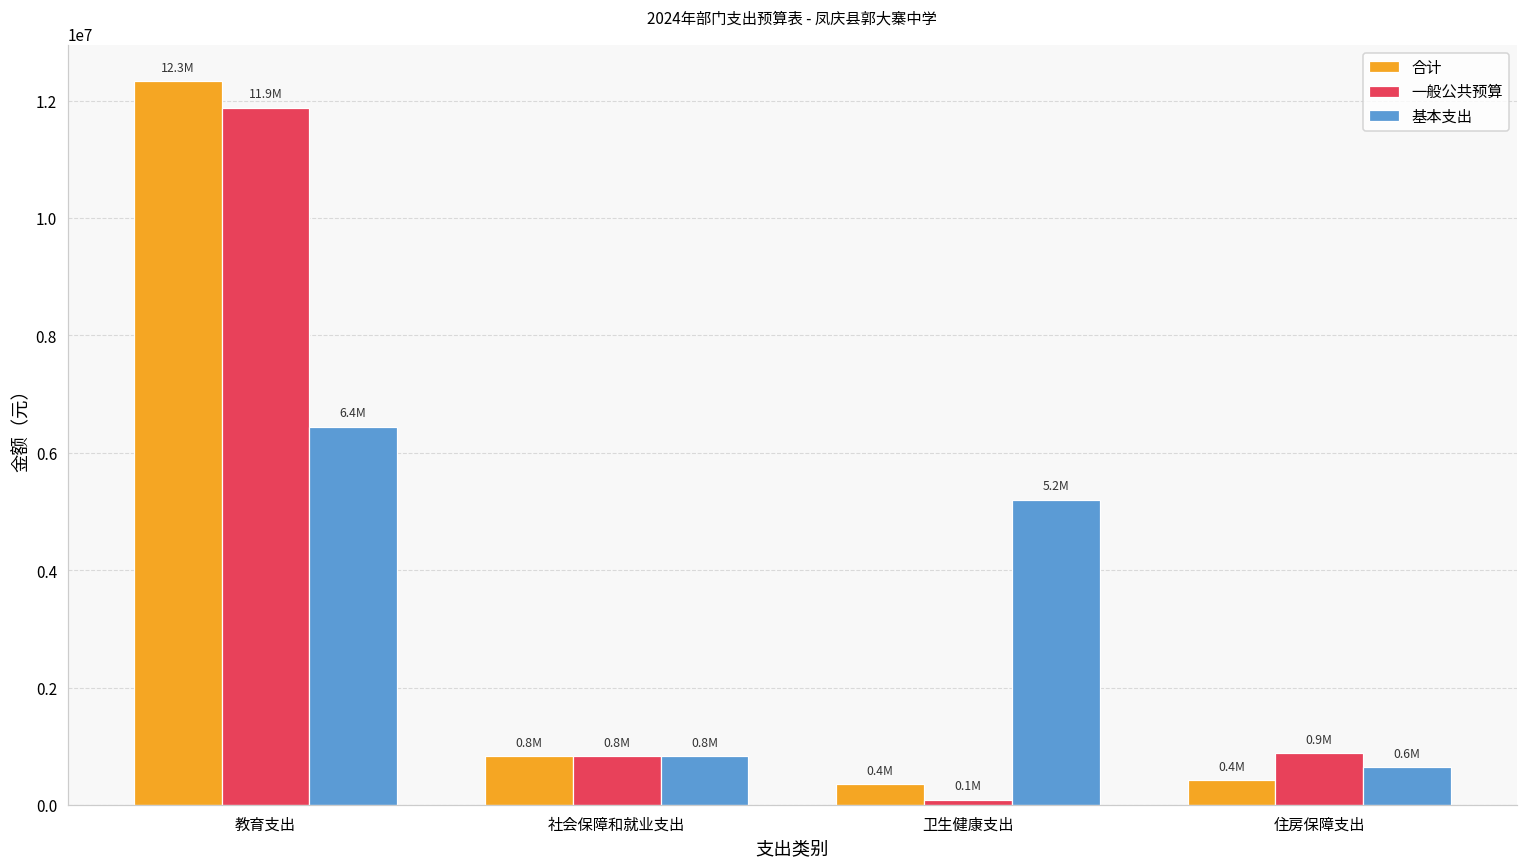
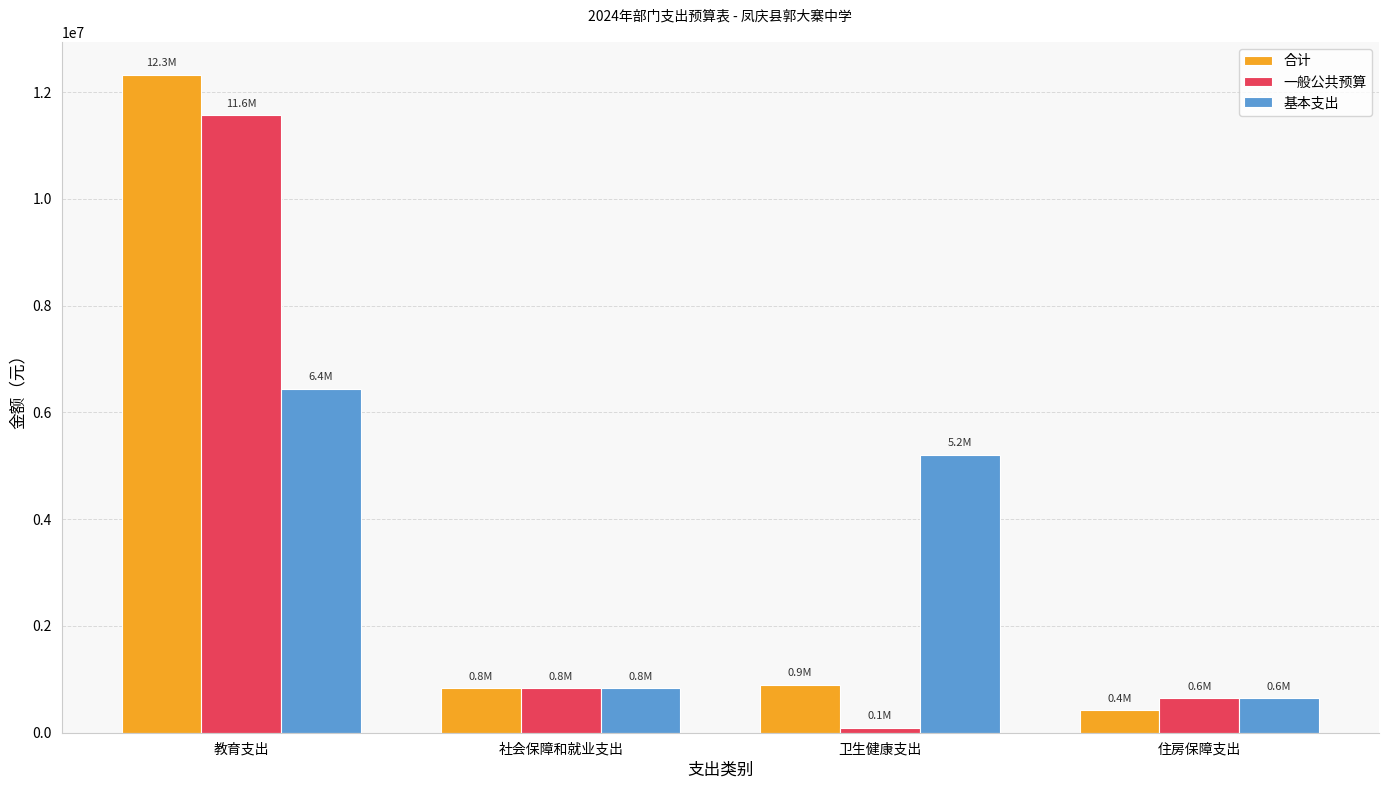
一般公共预算, 教育支出: 11.9M -> 11.6M
合计, 卫生健康支出: 0.4M -> 0.9M
一般公共预算, 住房保障支出: 0.9M -> 0.6M
